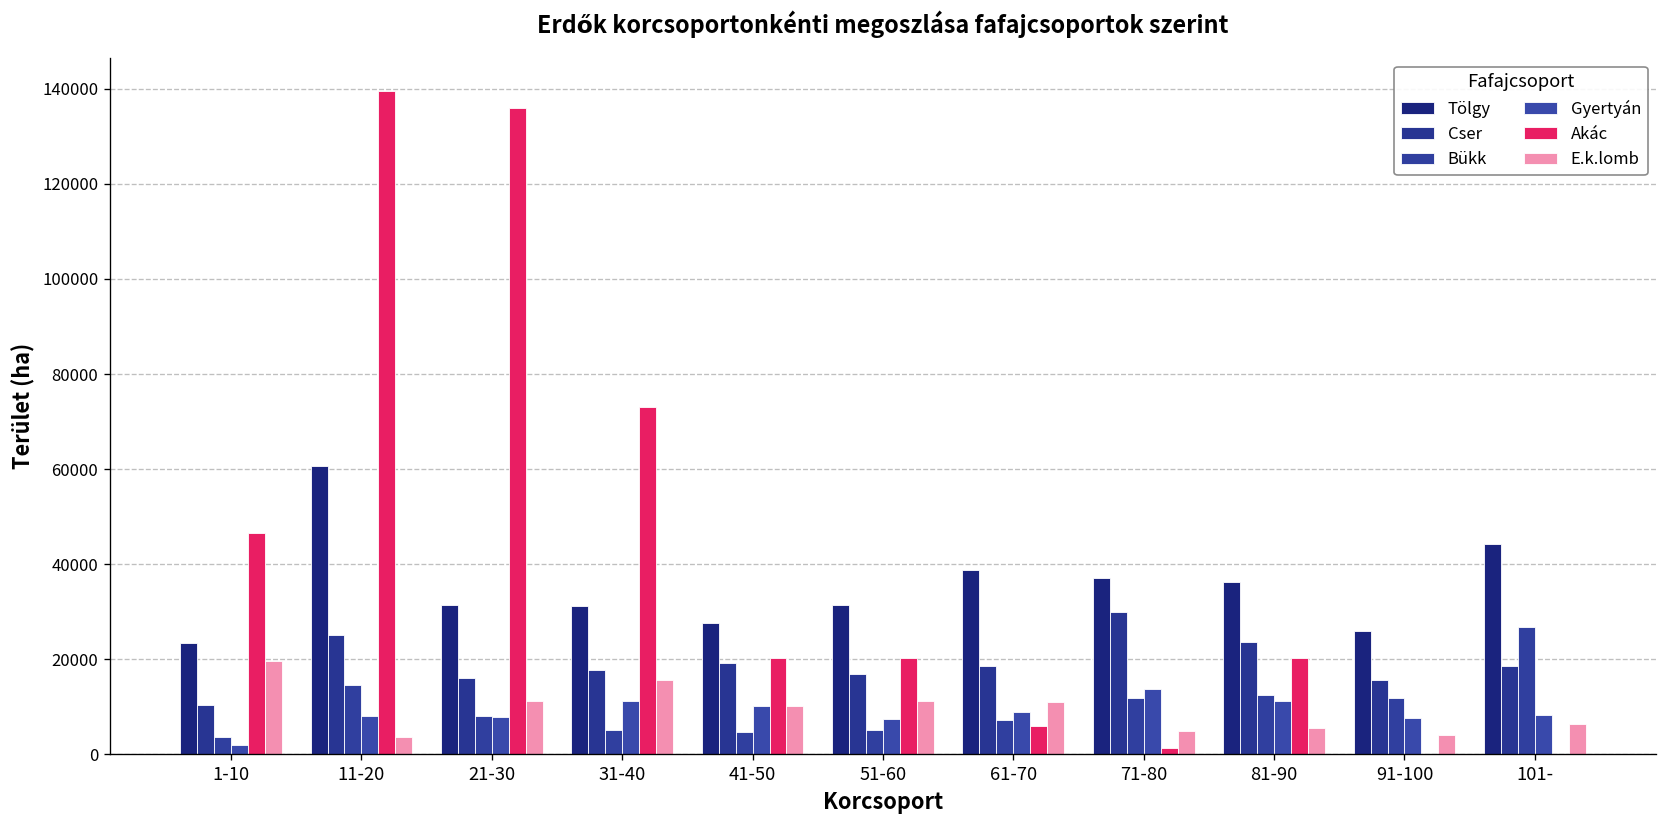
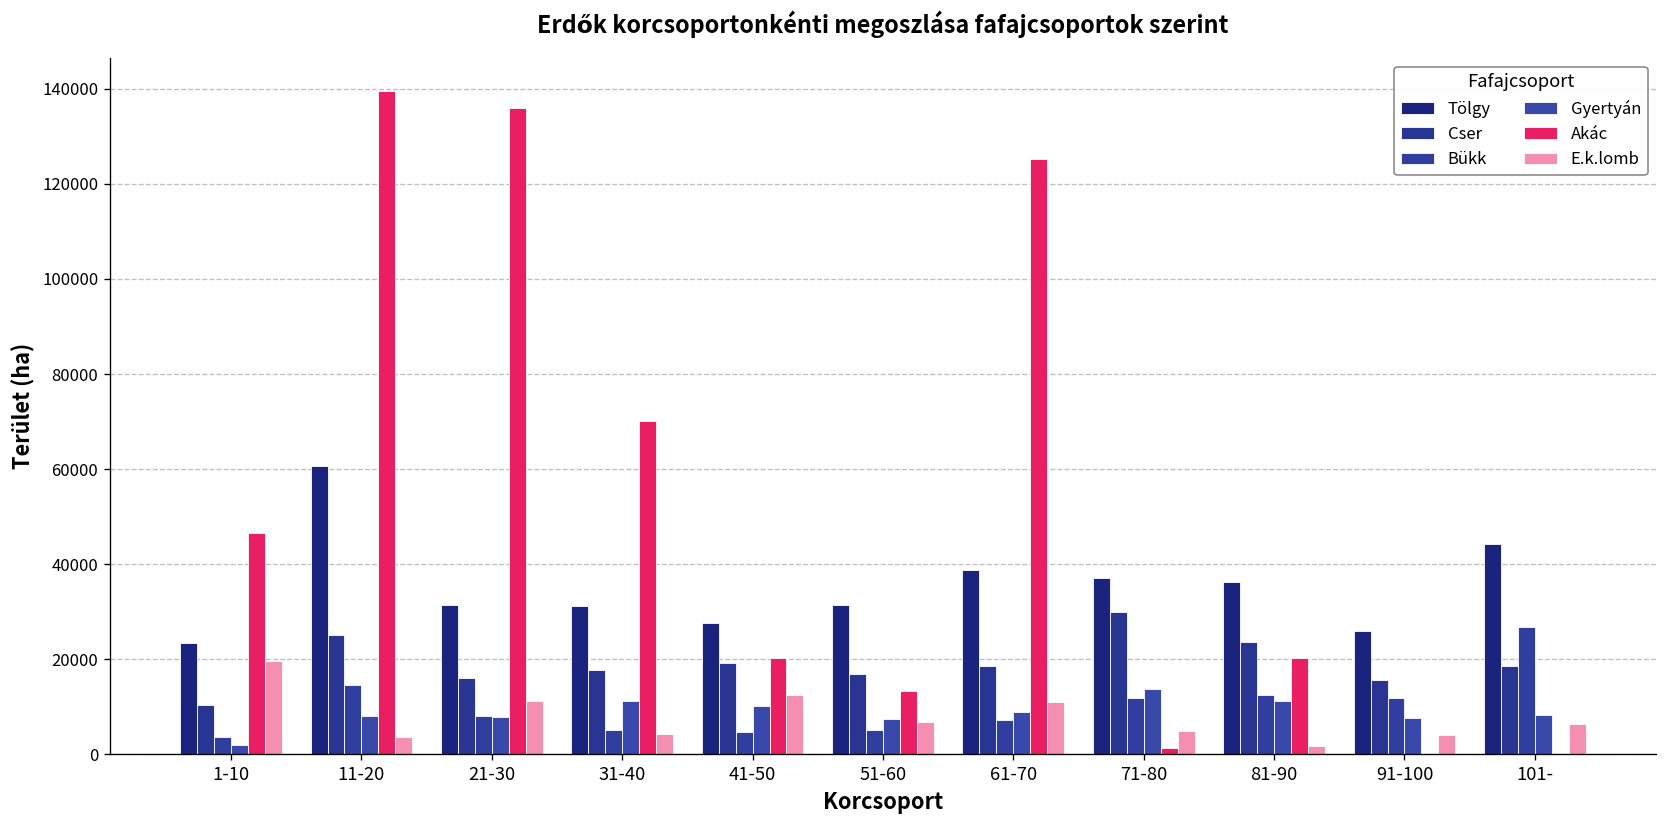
Akác, 31-40: 73000 -> 70000
E.k.lomb, 31-40: 16000 -> 4000
E.k.lomb, 41-50: 10000 -> 13000
Akác, 51-60: 20000 -> 13000
E.k.lomb, 51-60: 11000 -> 7000
Akác, 61-70: 6000 -> 125000
E.k.lomb, 81-90: 6000 -> 2000
